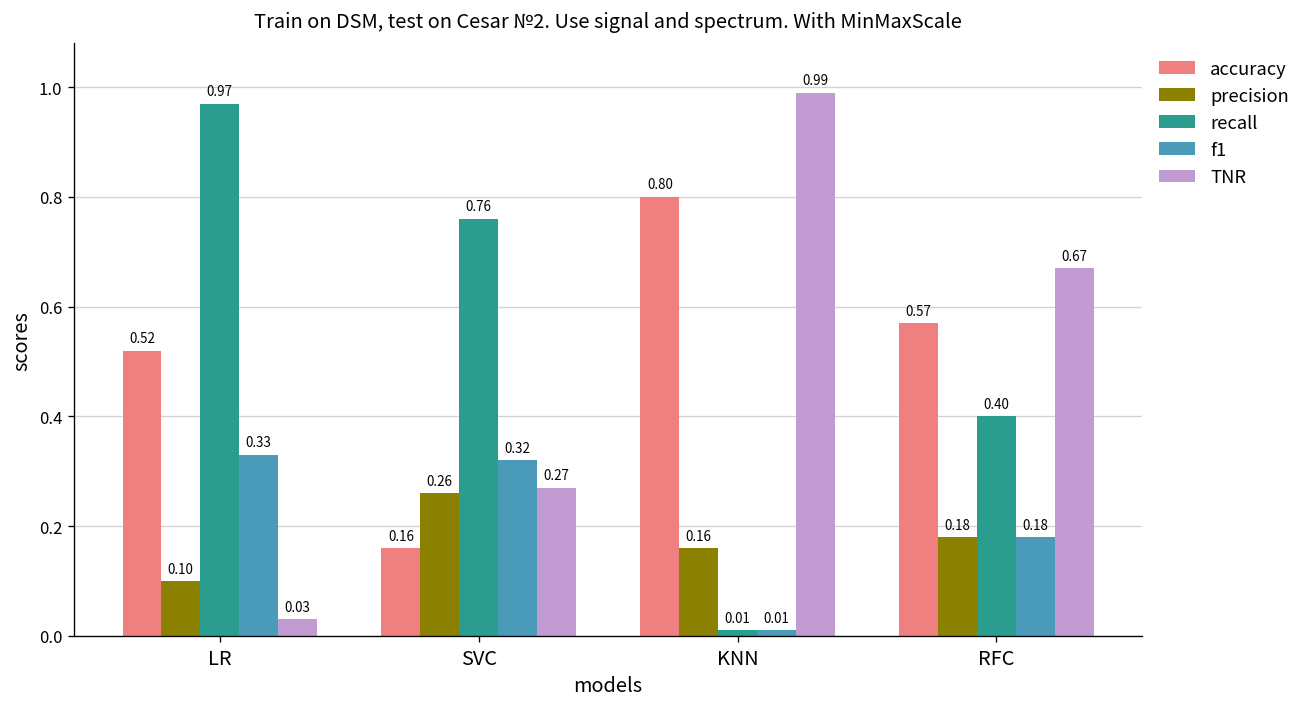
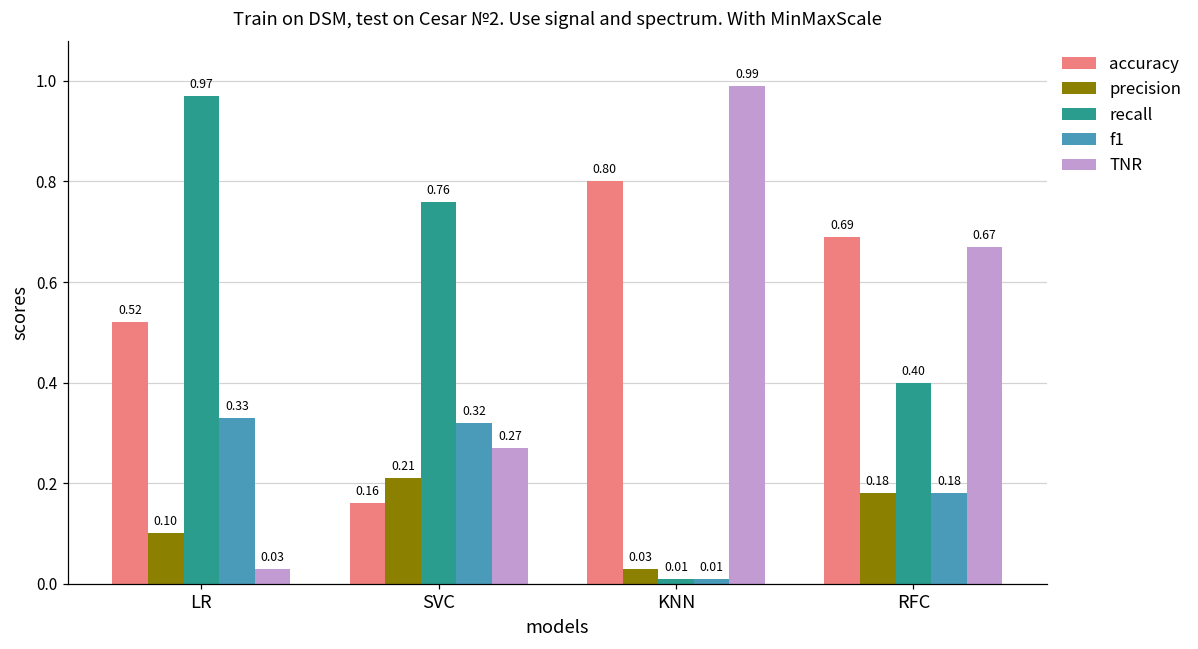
precision, SVC: 0.26 -> 0.21
precision, KNN: 0.16 -> 0.03
accuracy, RFC: 0.57 -> 0.69
